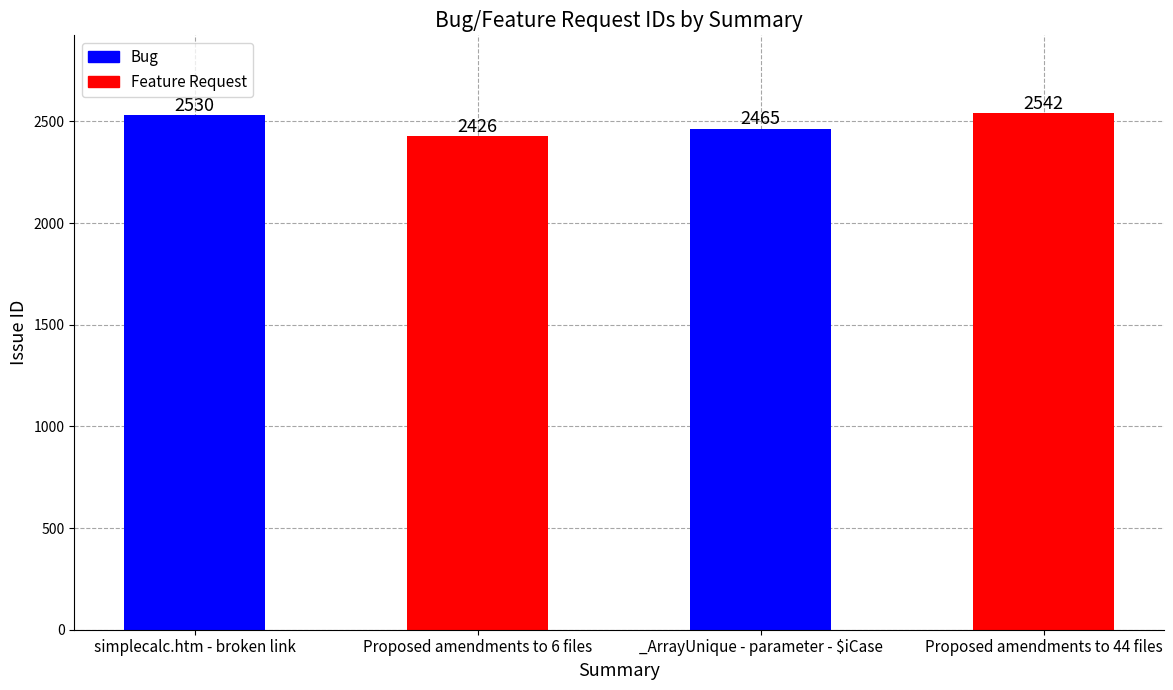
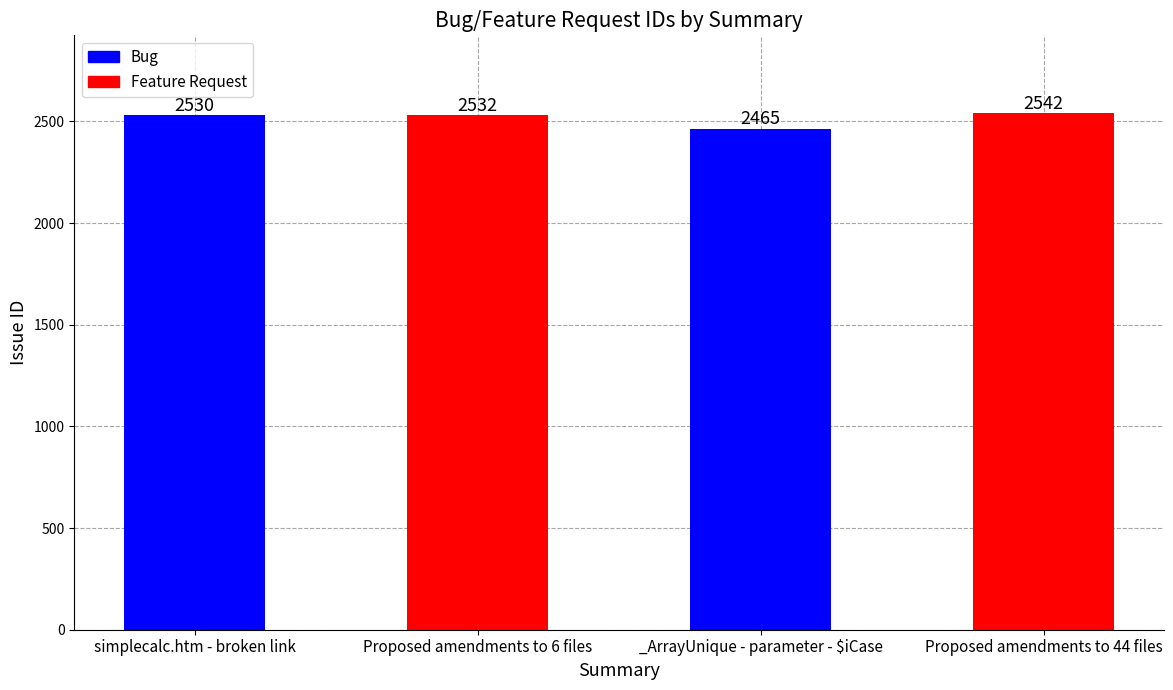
Proposed amendments to 6 files: 2426 -> 2532
